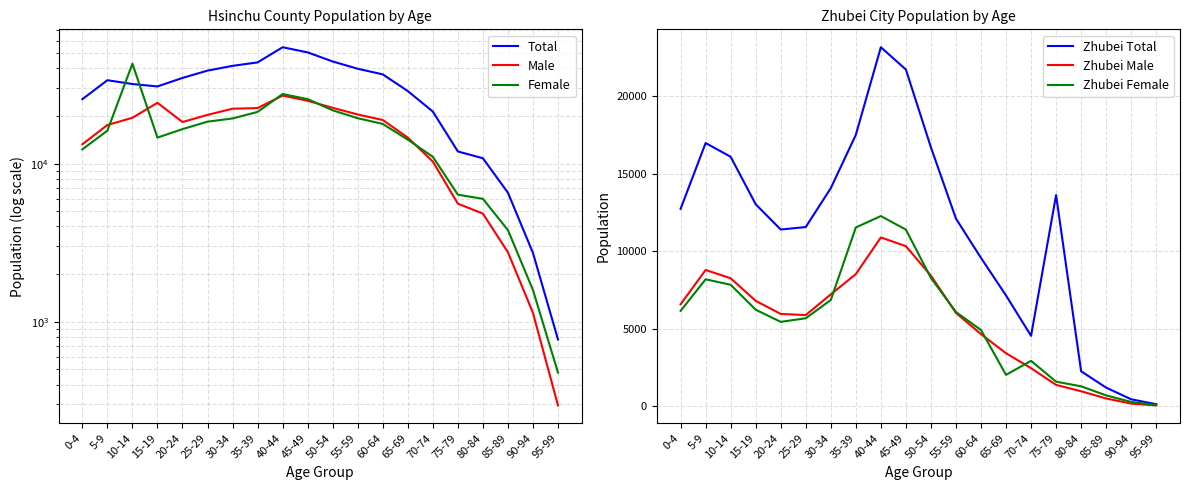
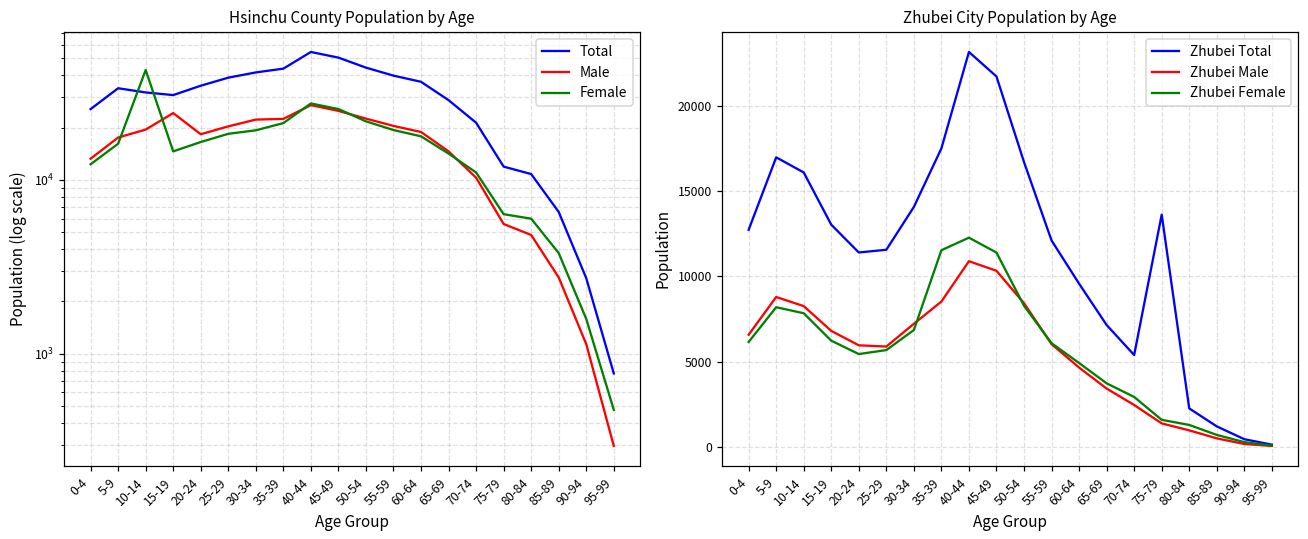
Zhubei City Population by Age, Zhubei Female, 65-69: 2000 -> 3700
Zhubei City Population by Age, Zhubei Total, 70-74: 4500 -> 5400
